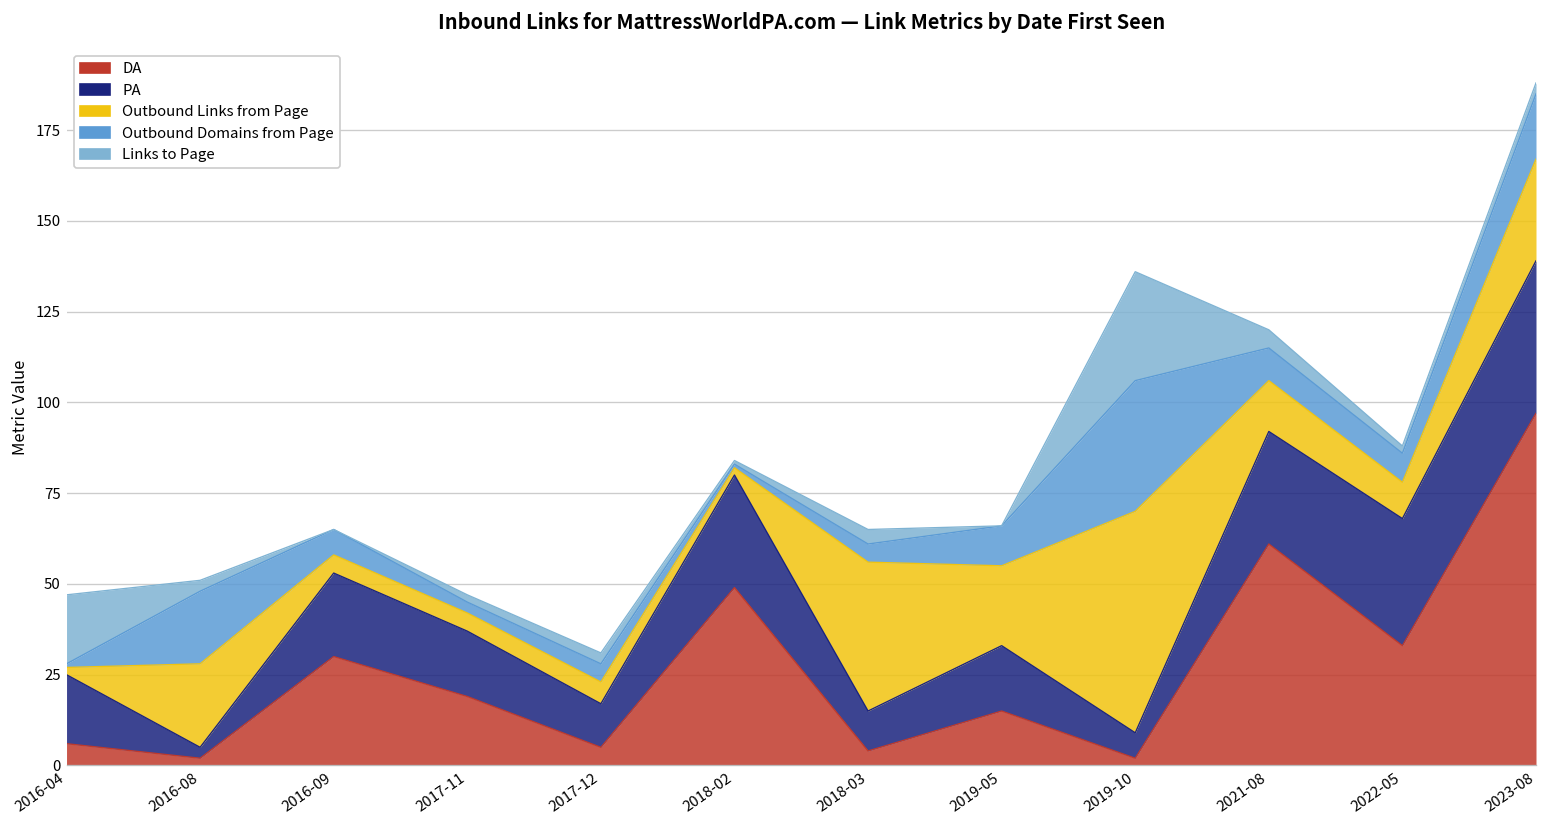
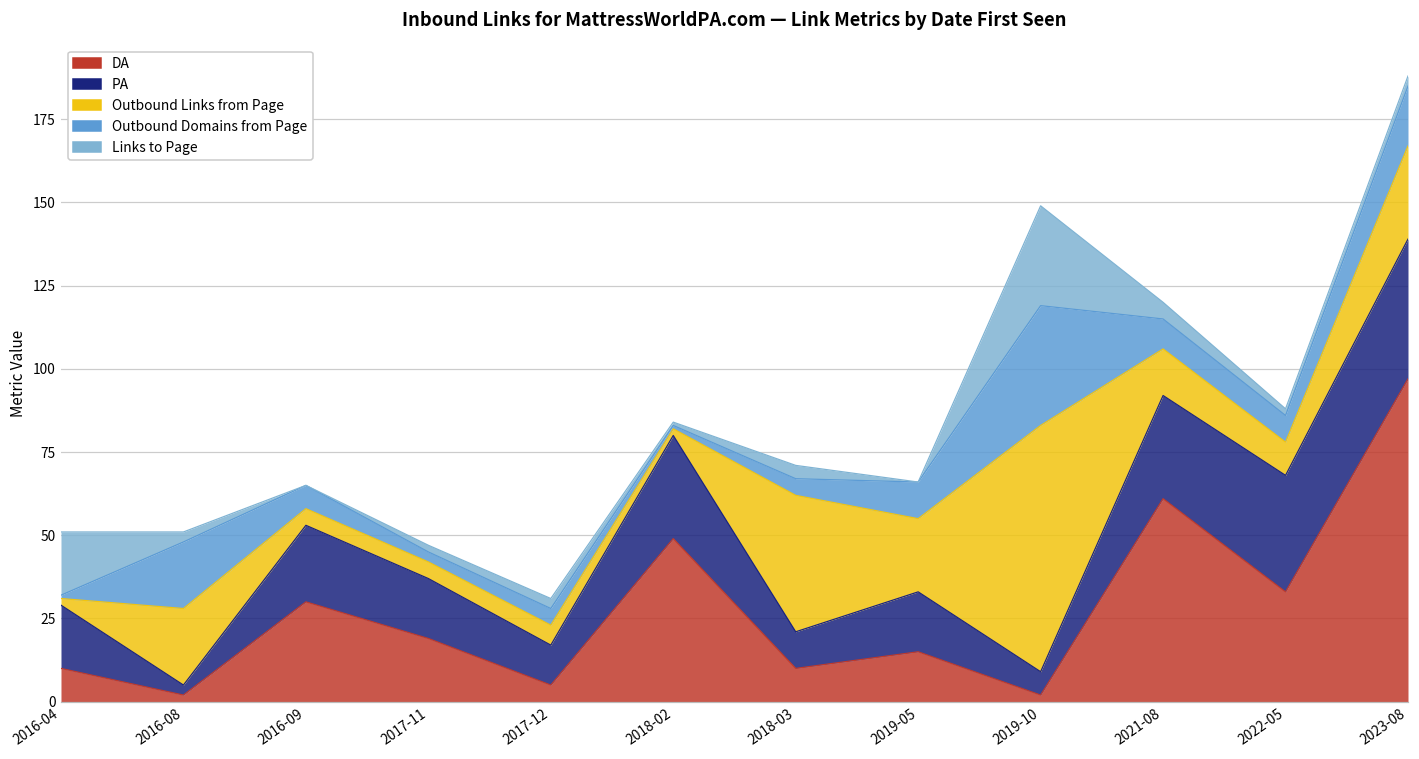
DA, 2016-04: 6 -> 10
DA, 2018-03: 4 -> 10
Outbound Links from Page, 2019-10: 61 -> 74
